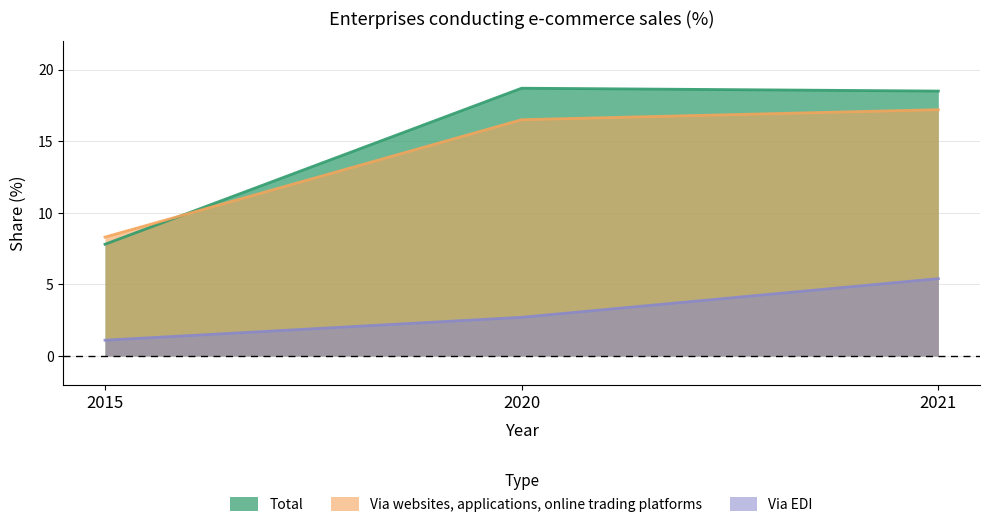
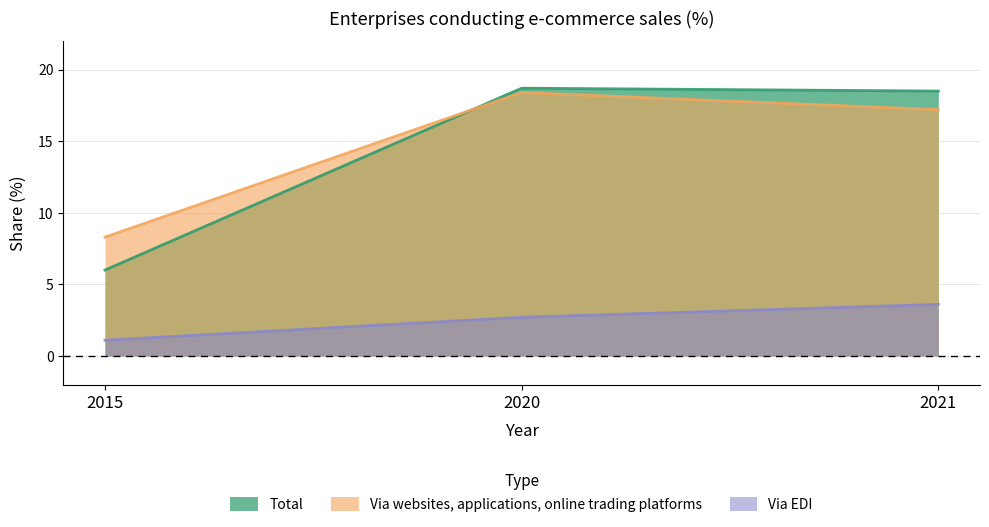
Total, 2015: 7.8 -> 6.0
Via websites, applications, online trading platforms, 2020: 16.5 -> 18.4
Via EDI, 2021: 5.4 -> 3.6
